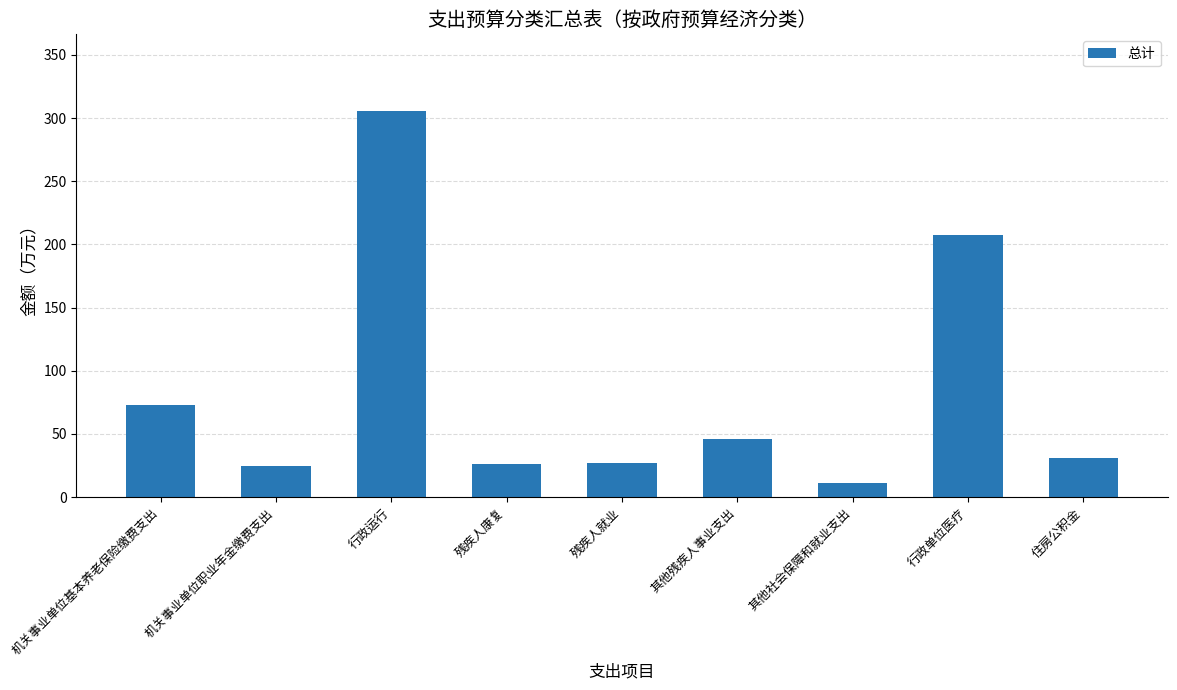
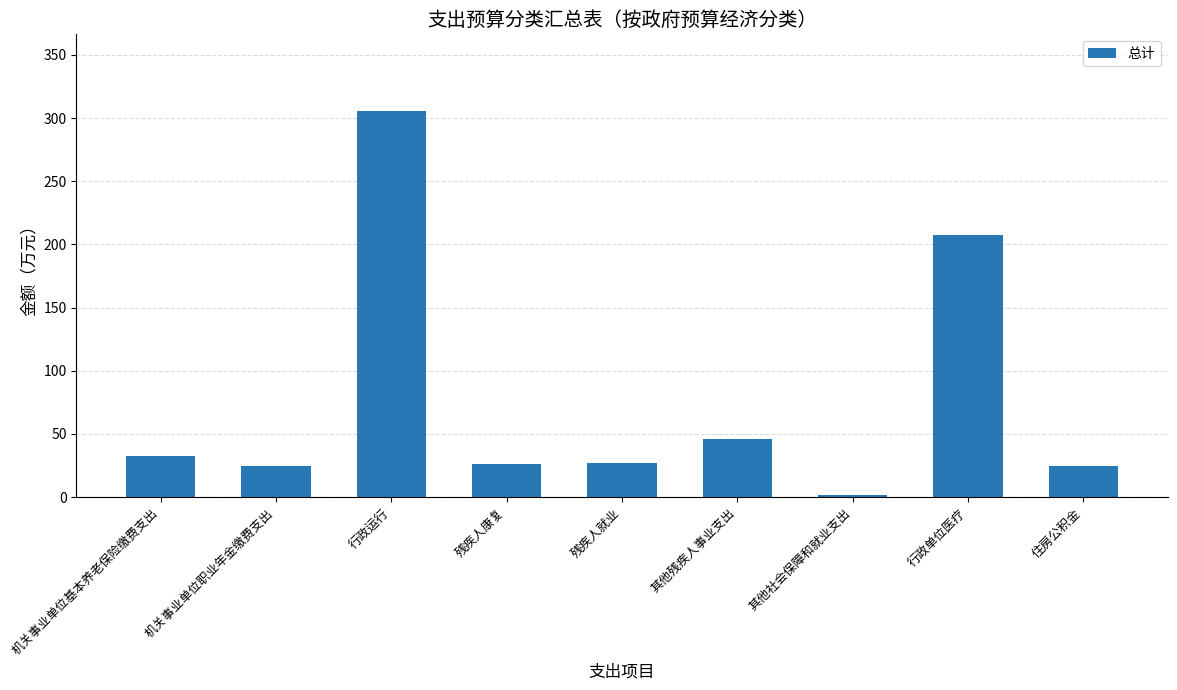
机关事业单位基本养老保险缴费支出: 73 -> 32
其他社会保障和就业支出: 11 -> 2
住房公积金: 31 -> 24
